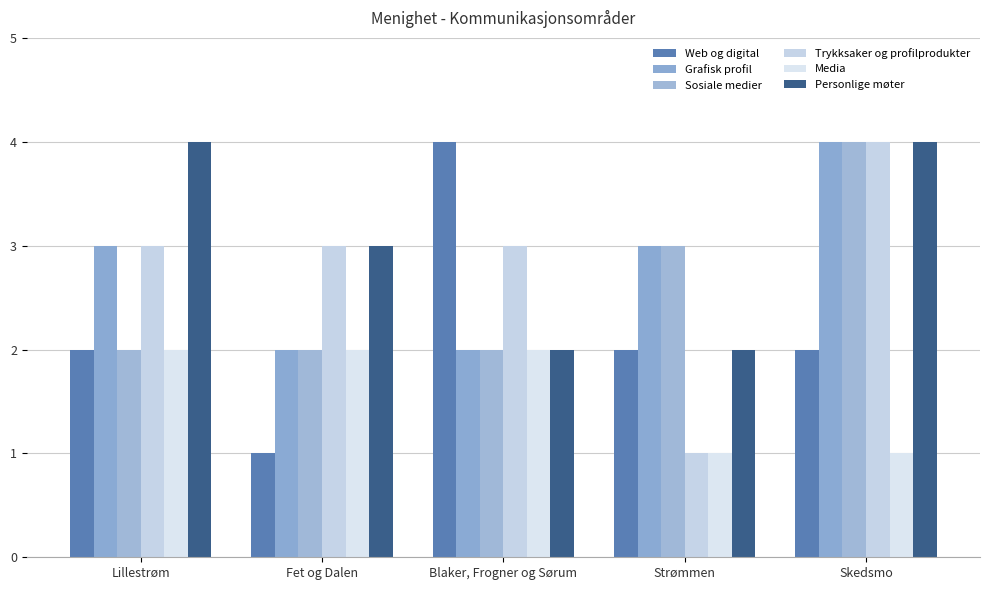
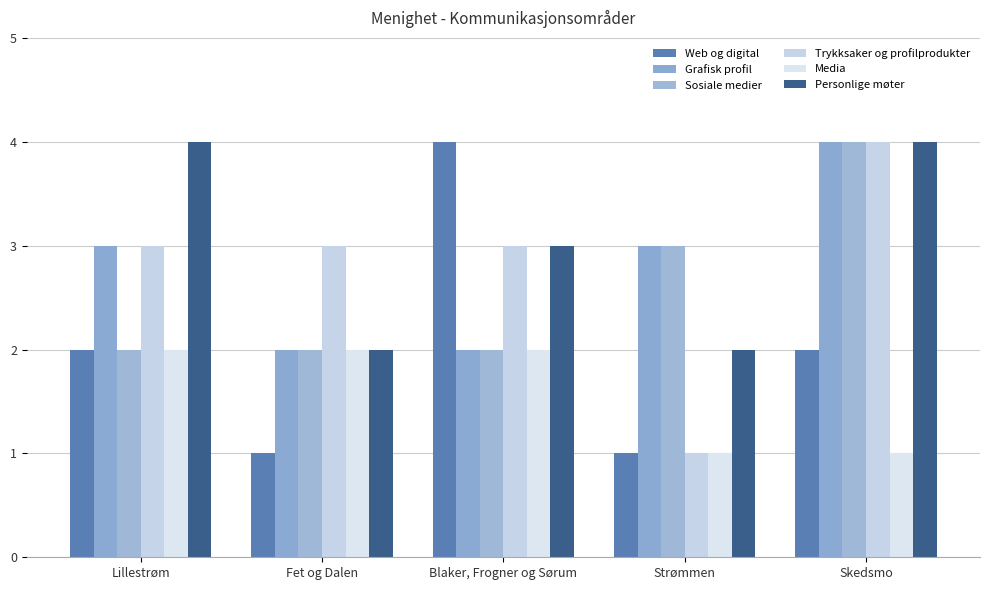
Personlige møter, Fet og Dalen: 3 -> 2
Personlige møter, Blaker, Frogner og Sørum: 2 -> 3
Web og digital, Strømmen: 2 -> 1
